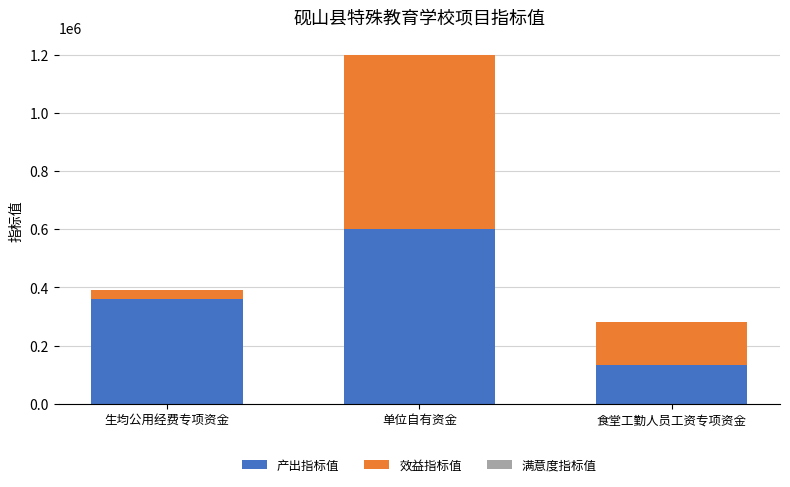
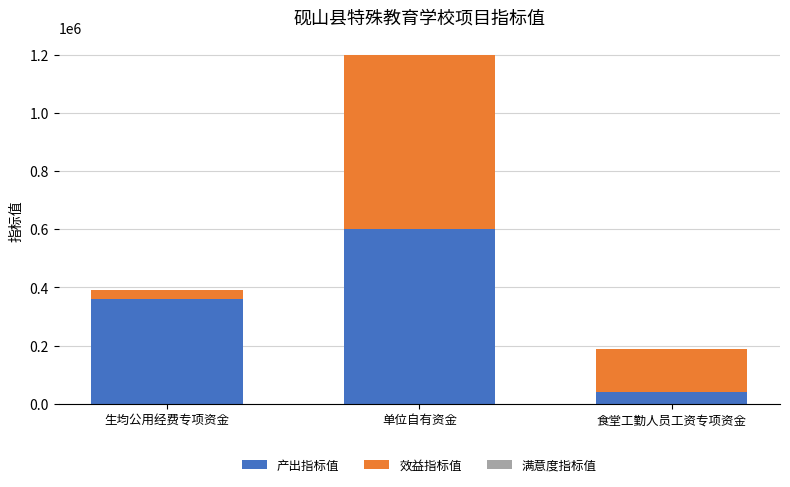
产出指标值, 食堂工勤人员工资专项资金: 130000 -> 40000
